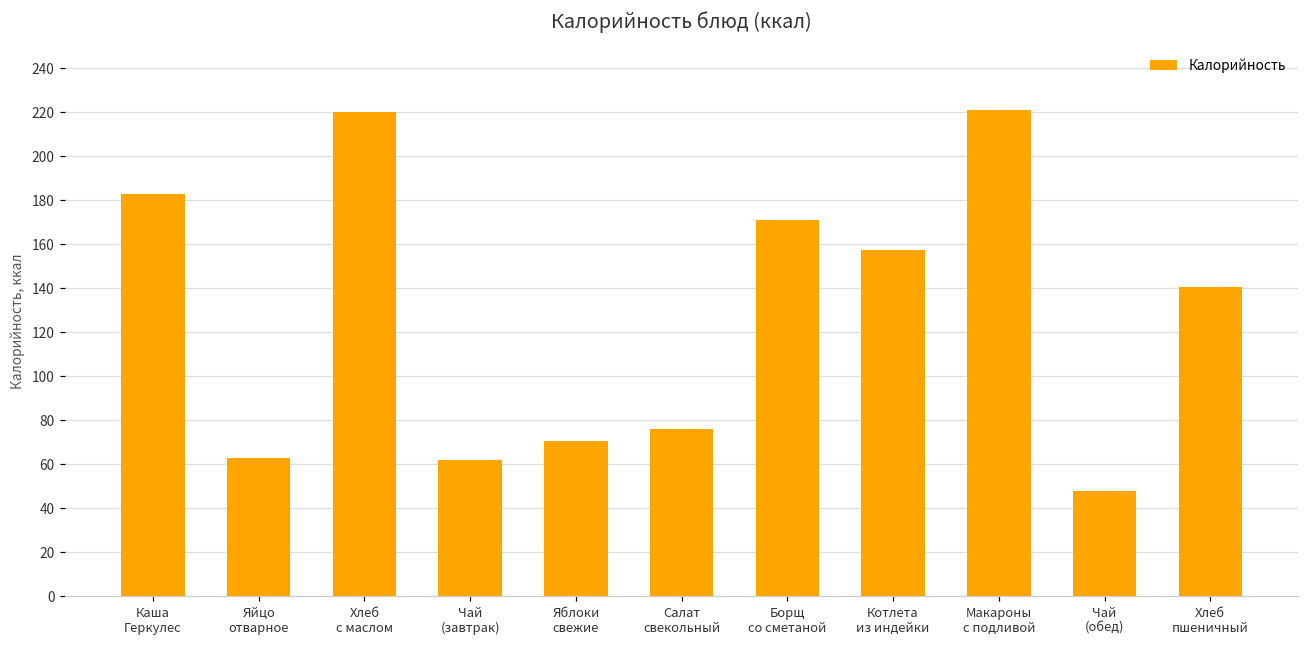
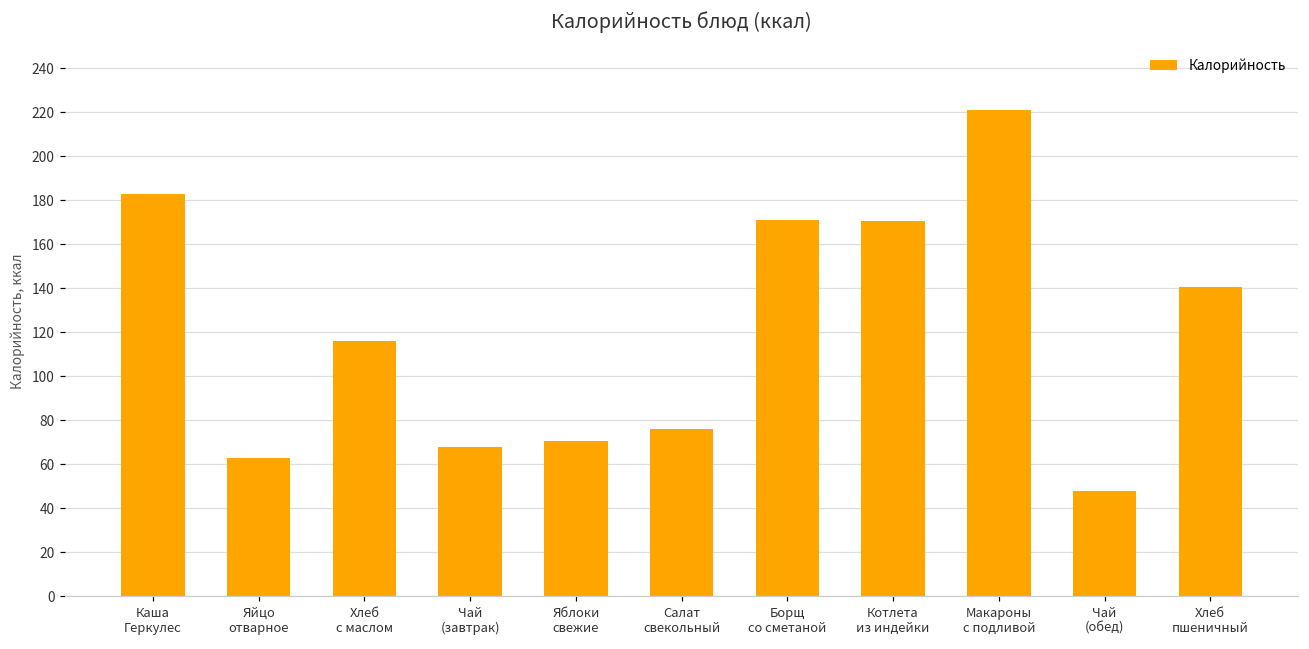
Хлеб с маслом: 220 -> 116
Чай (завтрак): 62 -> 68
Котлета из индейки: 157 -> 171
